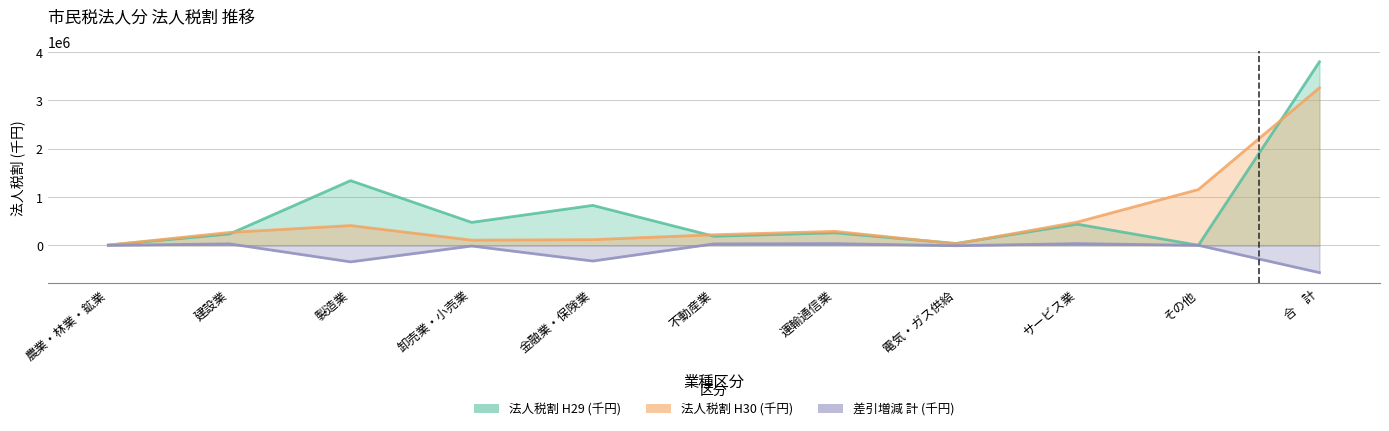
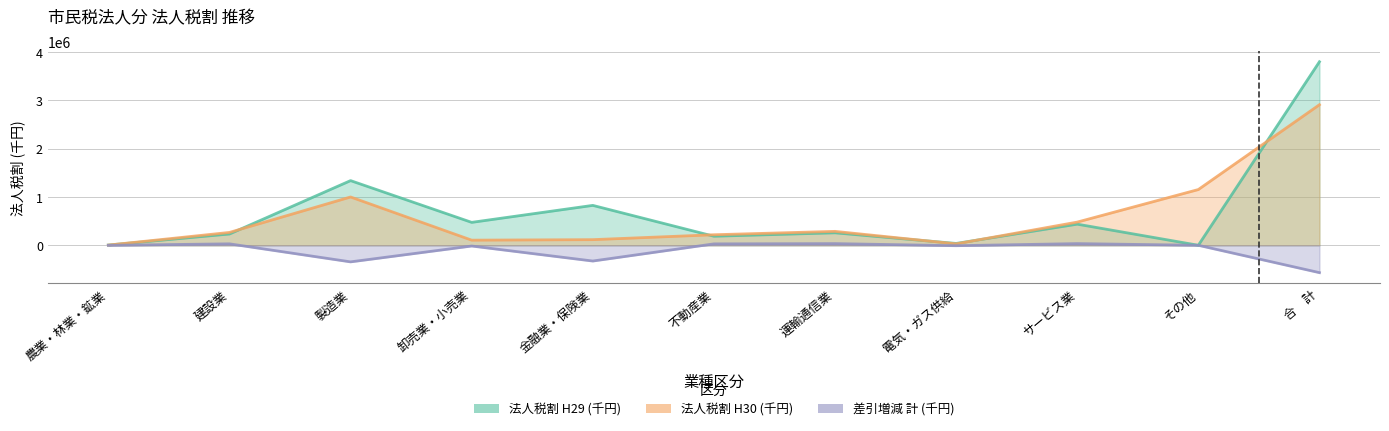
法人税割 H30 (千円), 製造業: 400000 -> 1000000
法人税割 H30 (千円), 合 計: 3300000 -> 2900000
